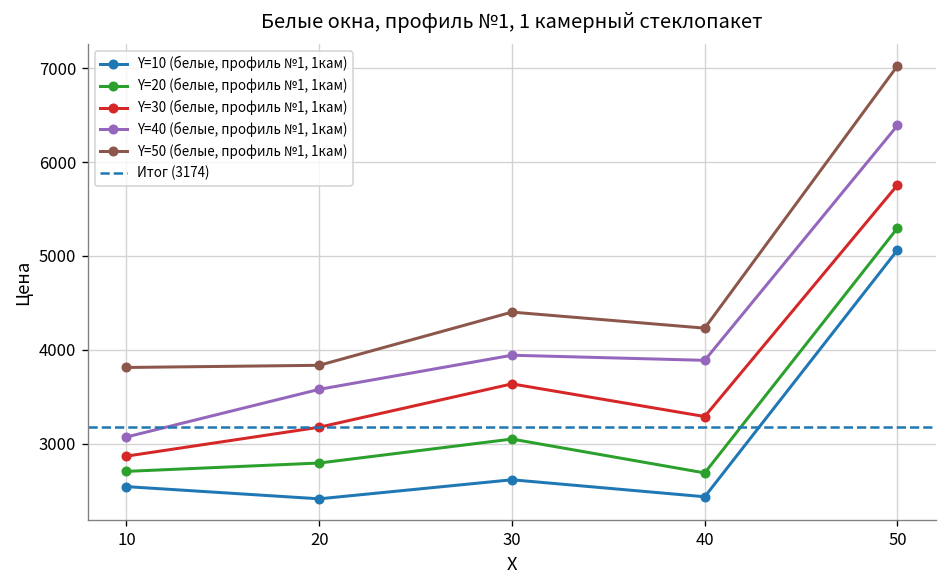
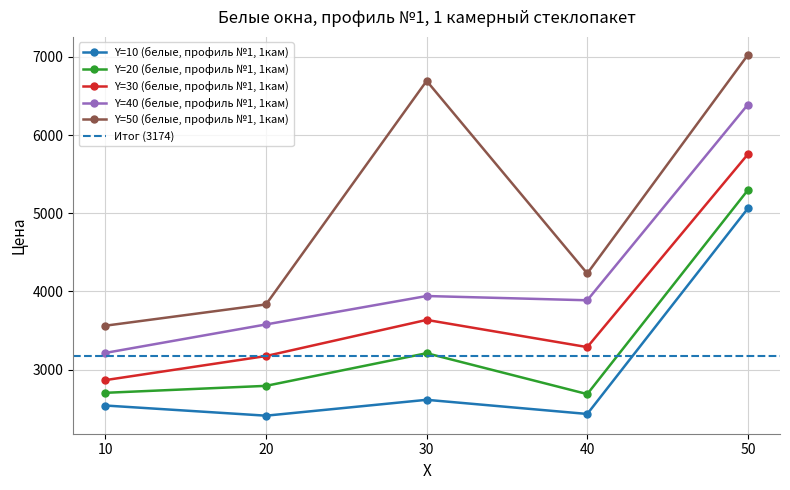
Y=40 (белые, профиль №1, 1кам), 10: 3100 -> 3200
Y=50 (белые, профиль №1, 1кам), 10: 3800 -> 3600
Y=20 (белые, профиль №1, 1кам), 30: 3000 -> 3200
Y=50 (белые, профиль №1, 1кам), 30: 4400 -> 6700
